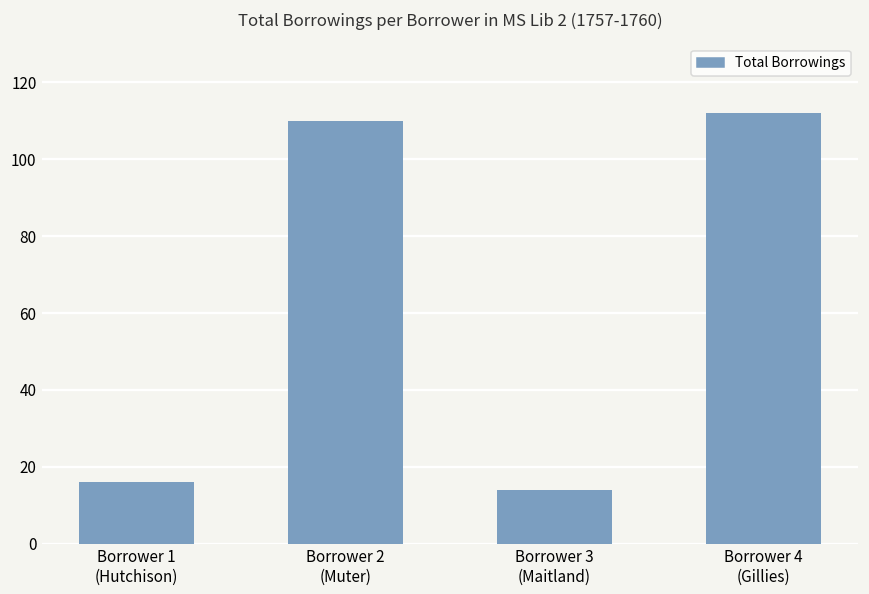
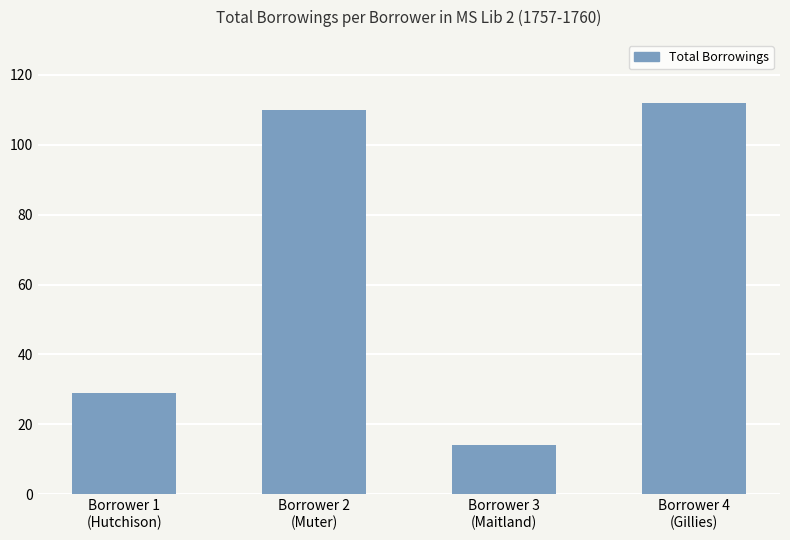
Borrower 1 (Hutchison): 16 -> 29
